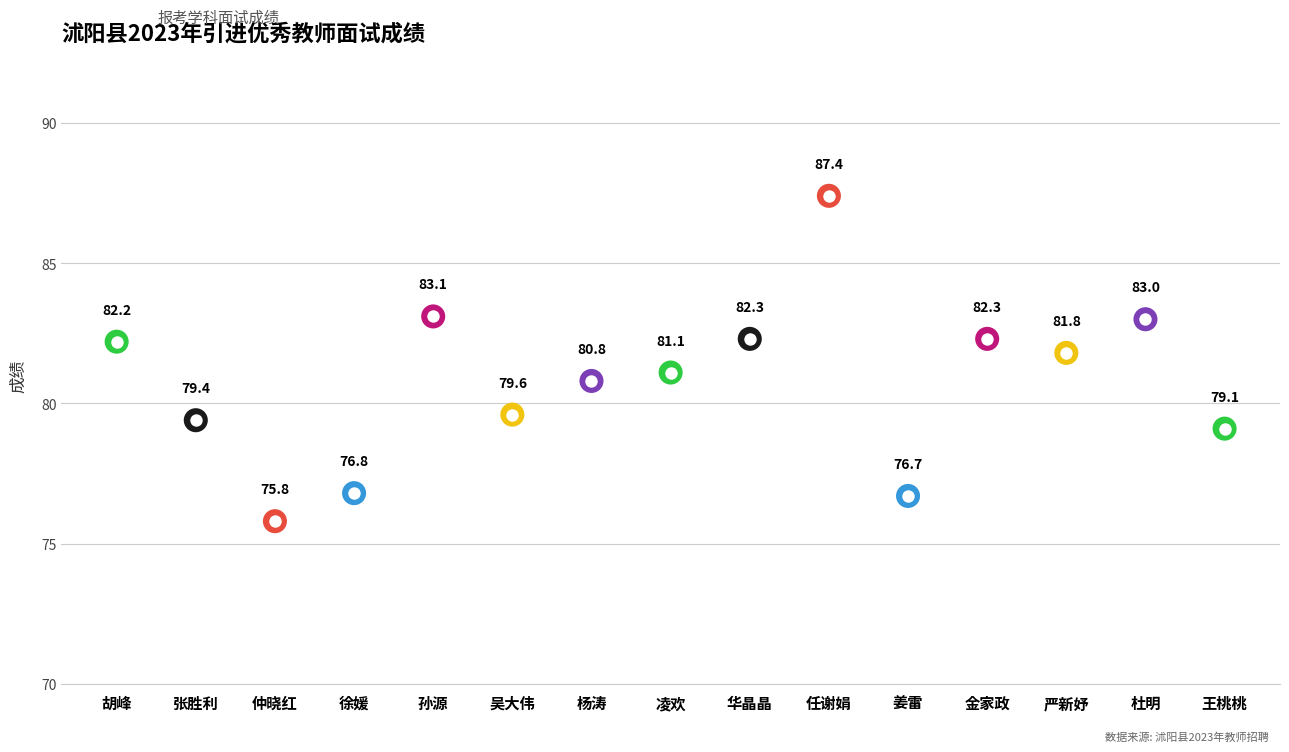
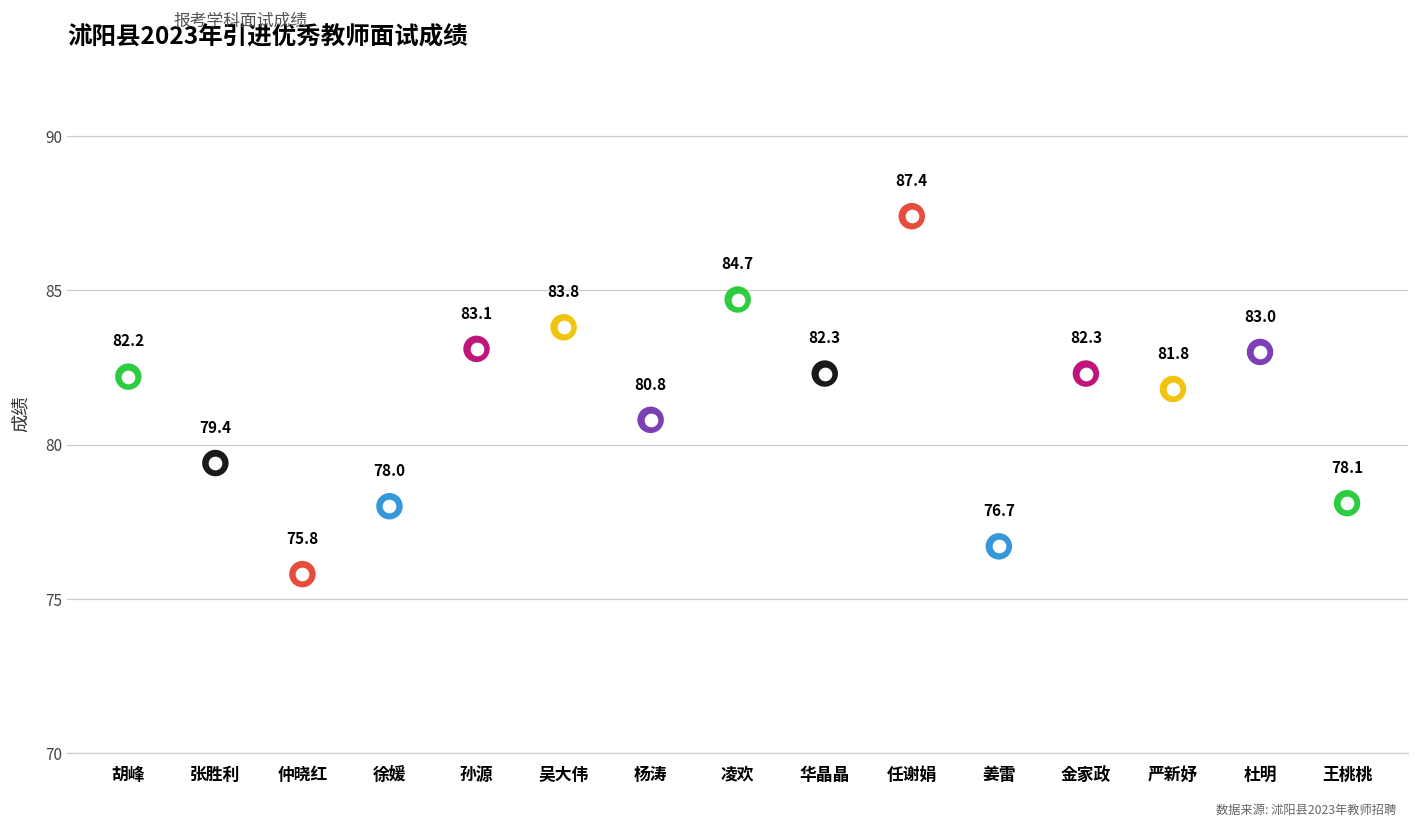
徐媛: 76.8 -> 78.0
吴大伟: 79.6 -> 83.8
凌欢: 81.1 -> 84.7
王桃桃: 79.1 -> 78.1
